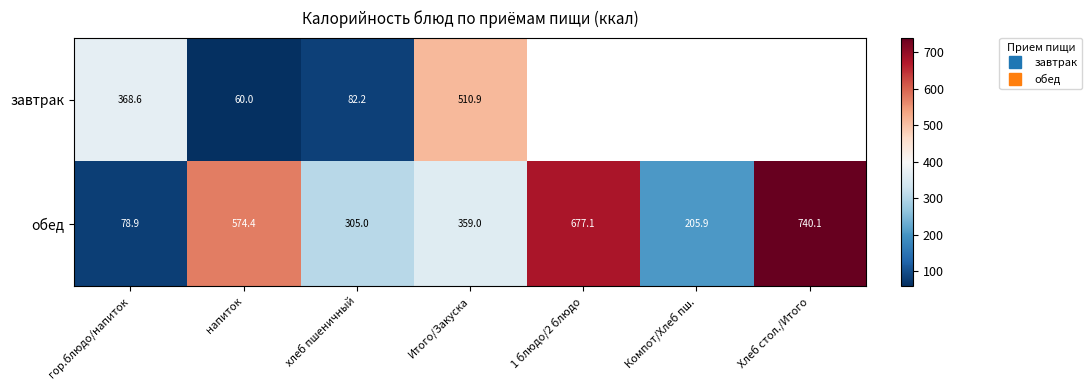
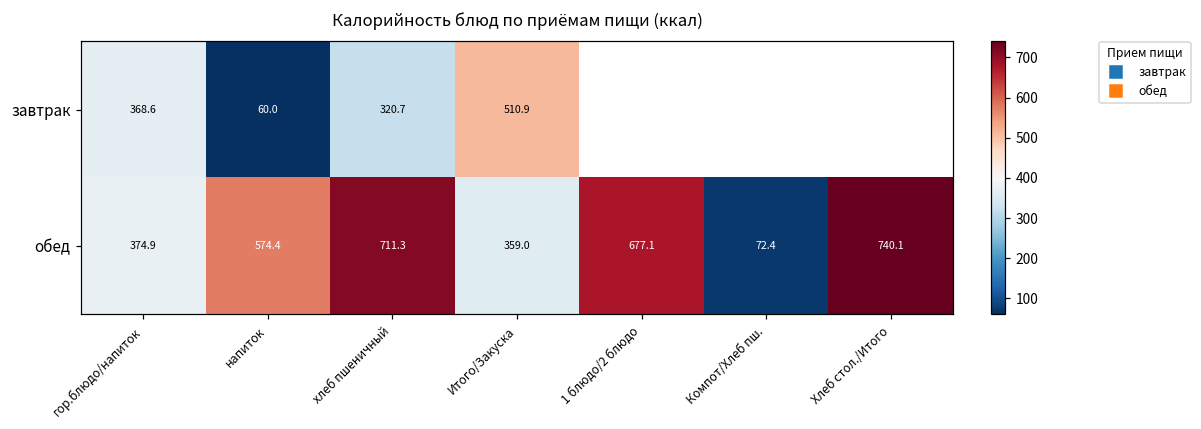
завтрак, хлеб пшеничный: 82.2 -> 320.7
обед, гор.блюдо/напиток: 78.9 -> 374.9
обед, хлеб пшеничный: 305.0 -> 711.3
обед, Компот/Хлеб пш.: 205.9 -> 72.4
